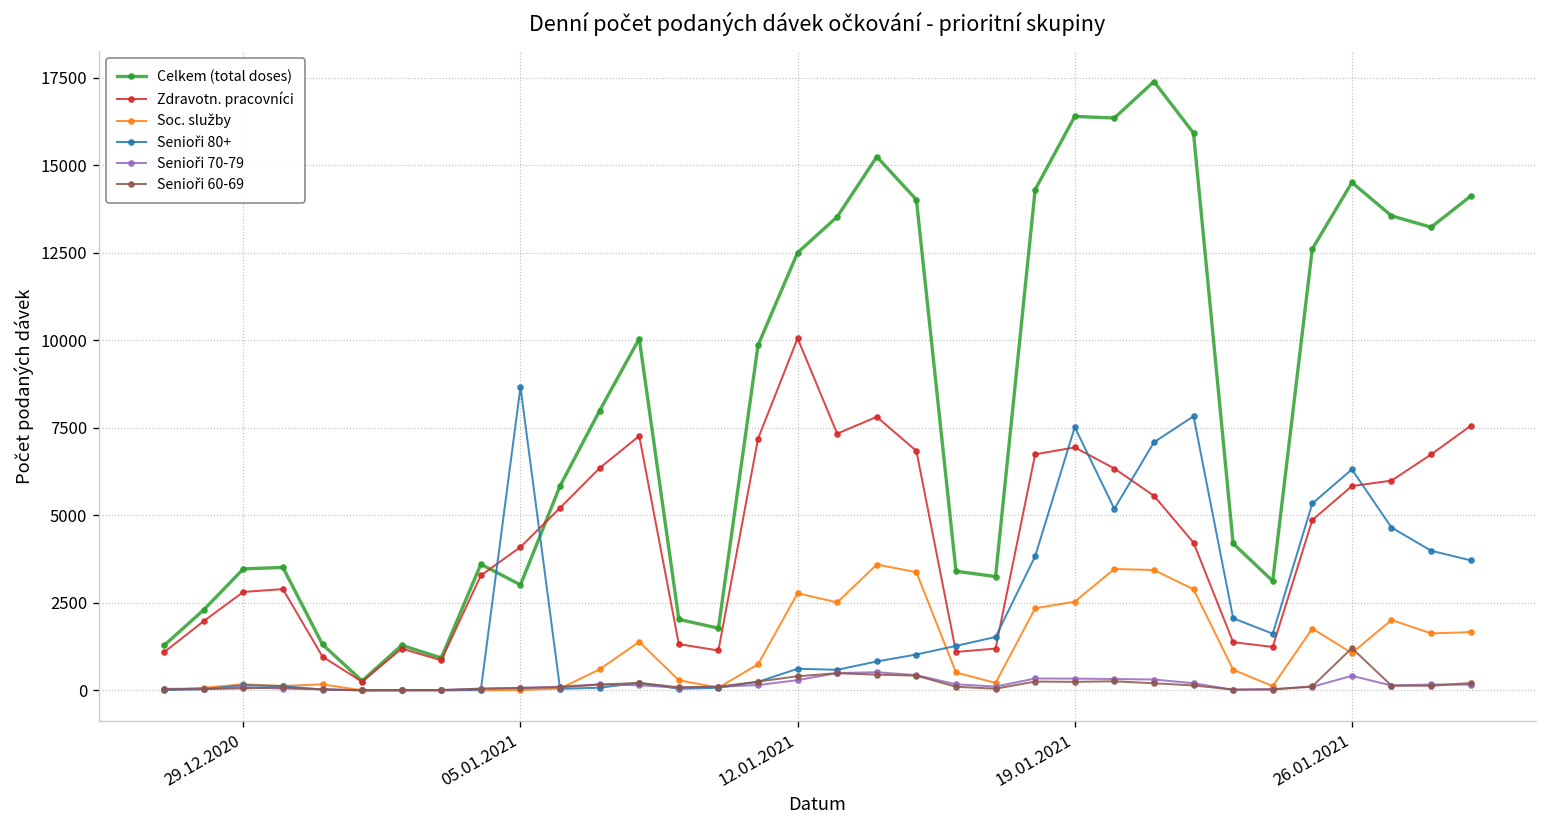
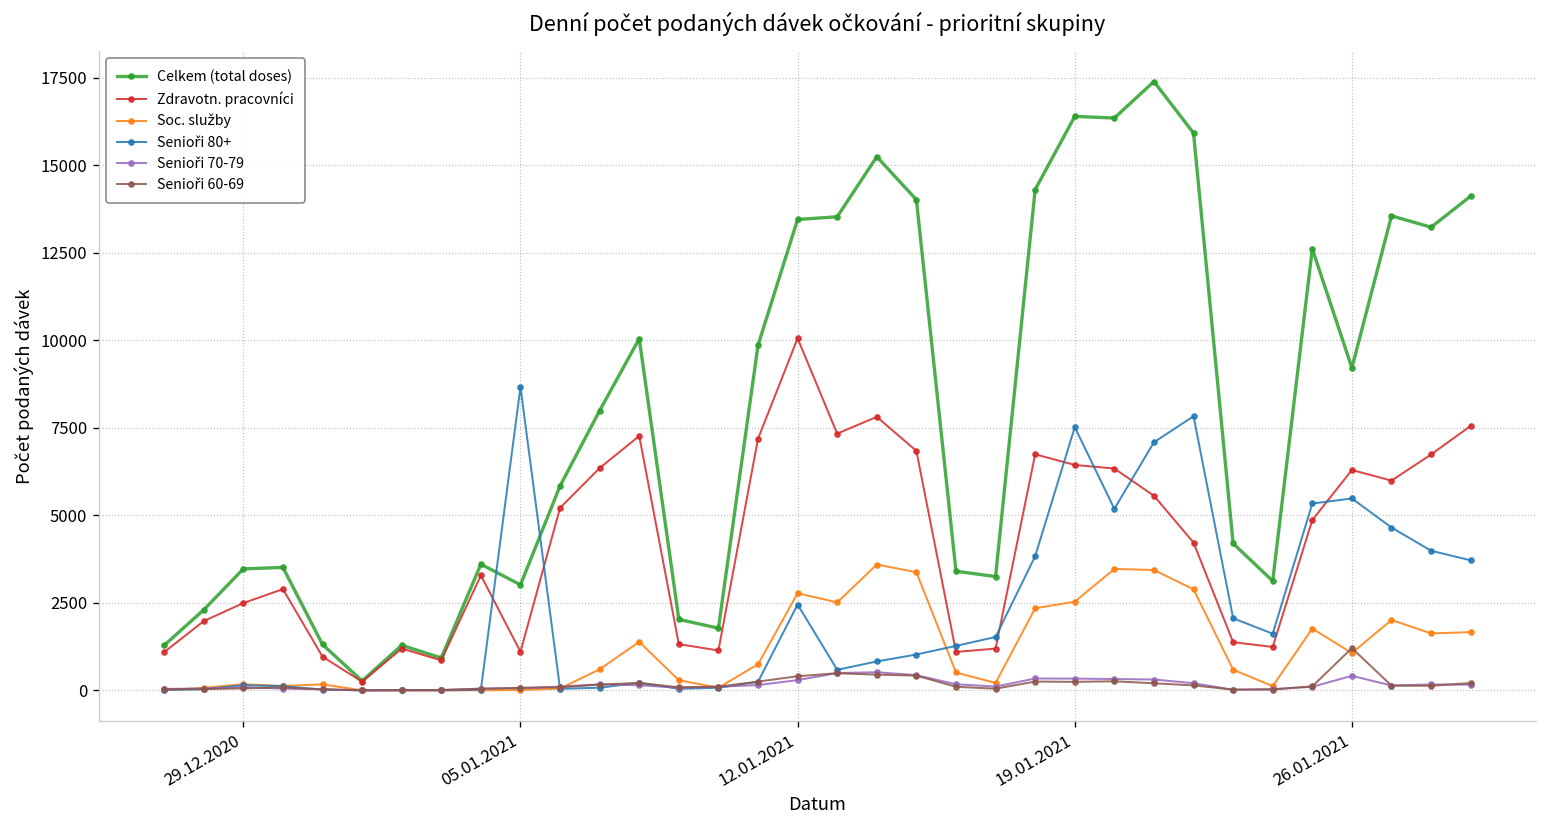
Zdravotn. pracovníci, 29.12.2020: 2800 -> 2500
Zdravotn. pracovníci, 05.01.2021: 4100 -> 1100
Celkem (total doses), 12.01.2021: 12500 -> 13500
Senioři 80+, 12.01.2021: 600 -> 2500
Zdravotn. pracovníci, 19.01.2021: 6900 -> 6400
Celkem (total doses), 26.01.2021: 14500 -> 9200
Zdravotn. pracovníci, 26.01.2021: 5800 -> 6300
Senioři 80+, 26.01.2021: 6300 -> 5500
